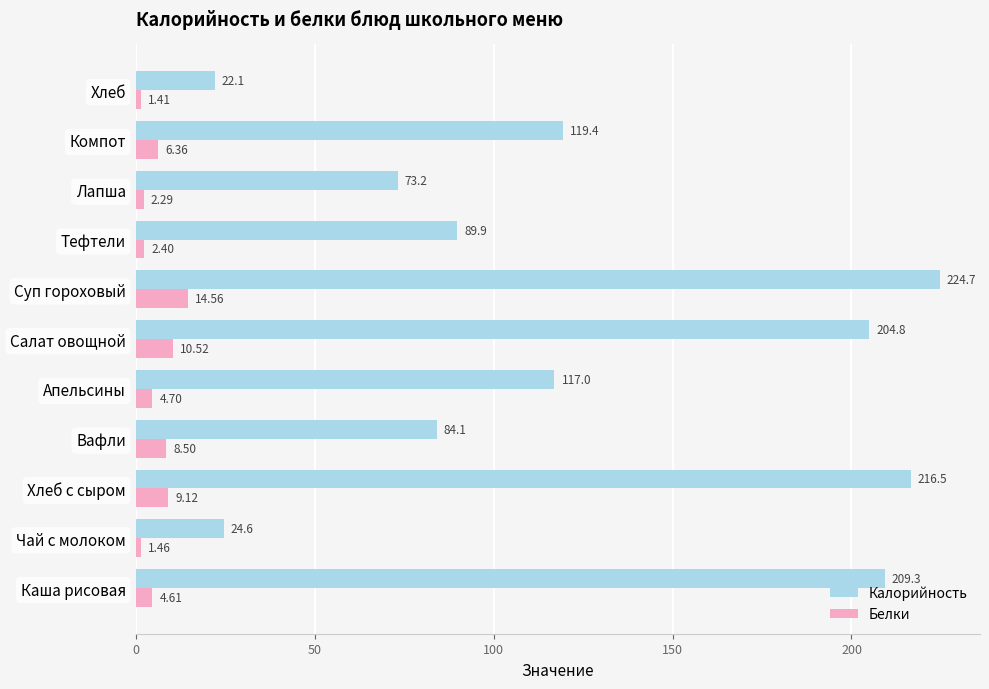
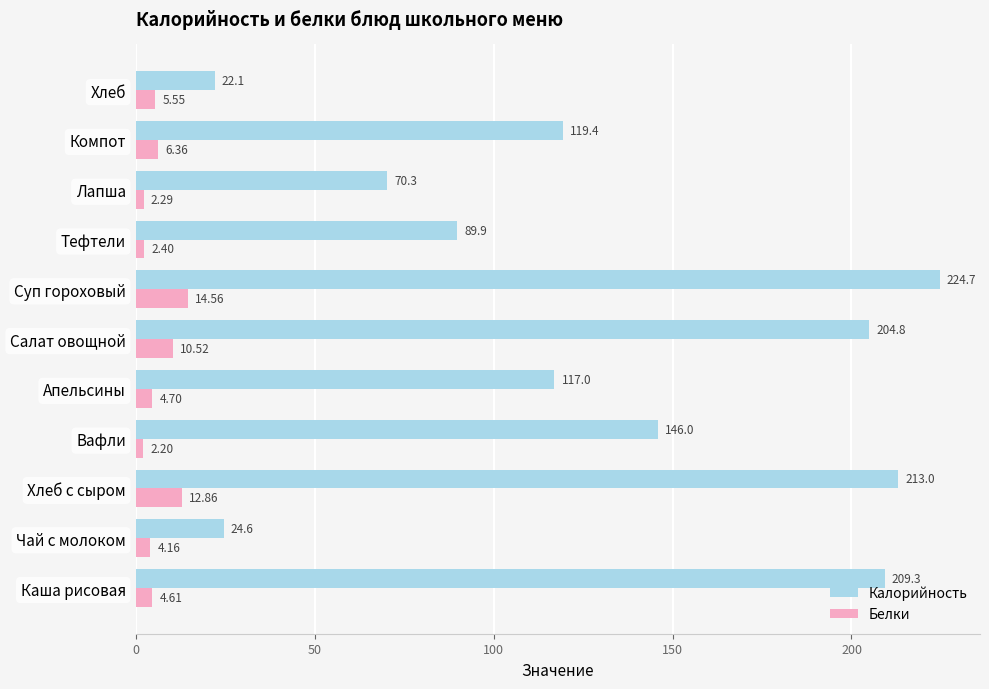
Белки, Хлеб: 1.41 -> 5.55
Калорийность, Лапша: 73.2 -> 70.3
Калорийность, Вафли: 84.1 -> 146.0
Белки, Вафли: 8.50 -> 2.20
Калорийность, Хлеб с сыром: 216.5 -> 213.0
Белки, Хлеб с сыром: 9.12 -> 12.86
Белки, Чай с молоком: 1.46 -> 4.16
